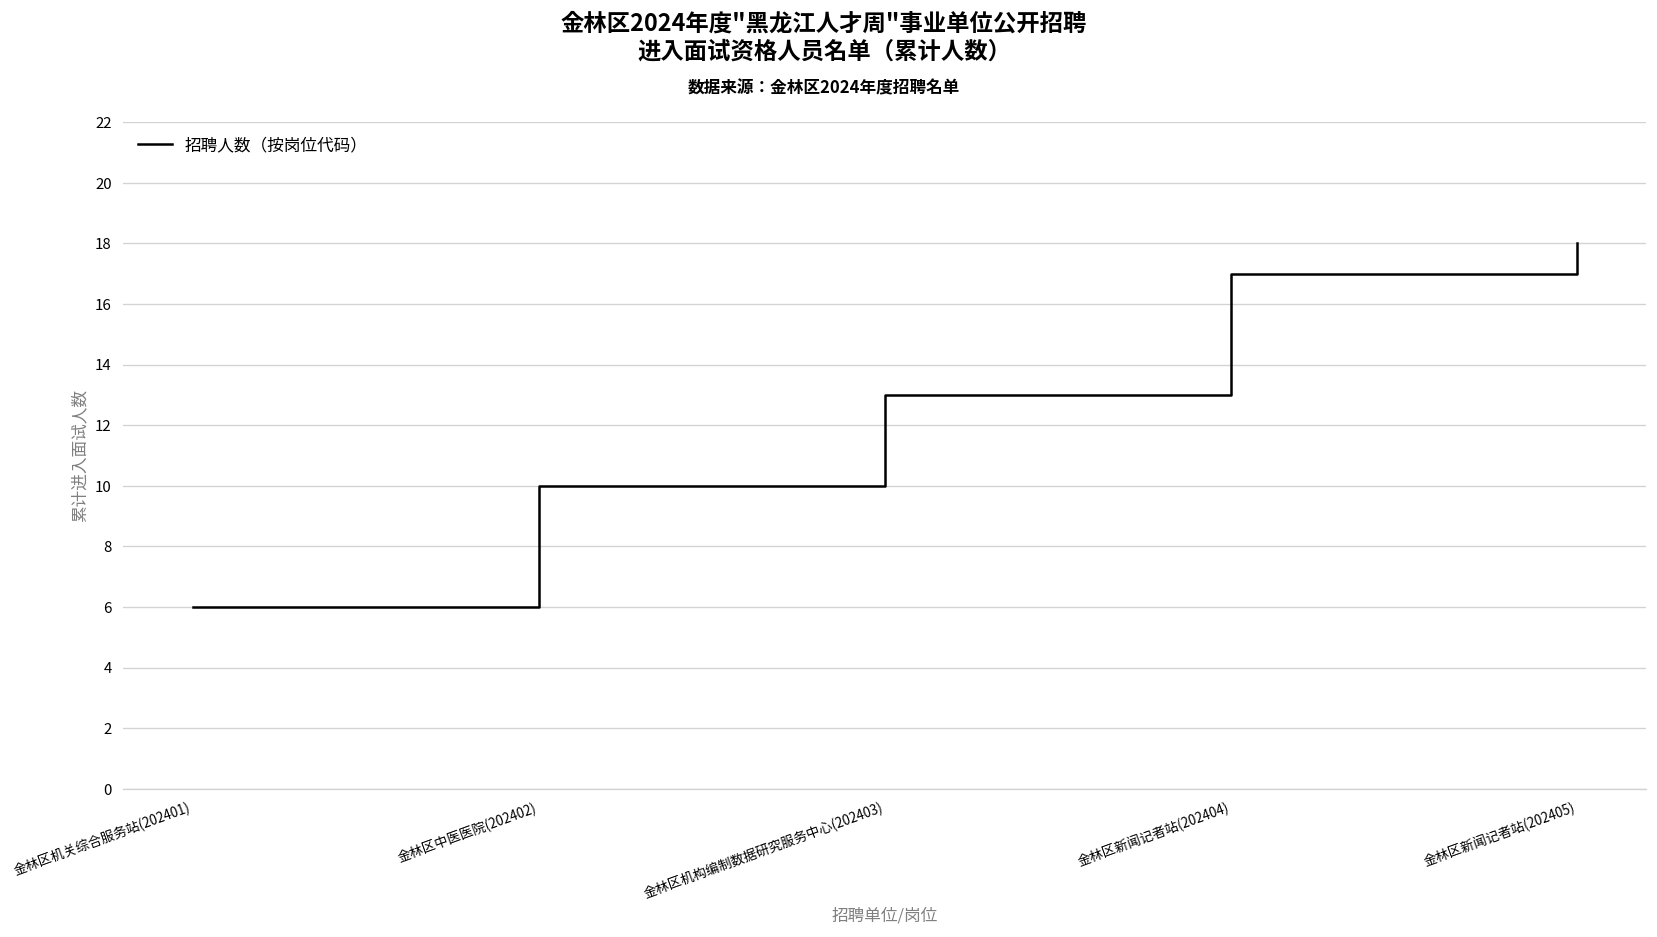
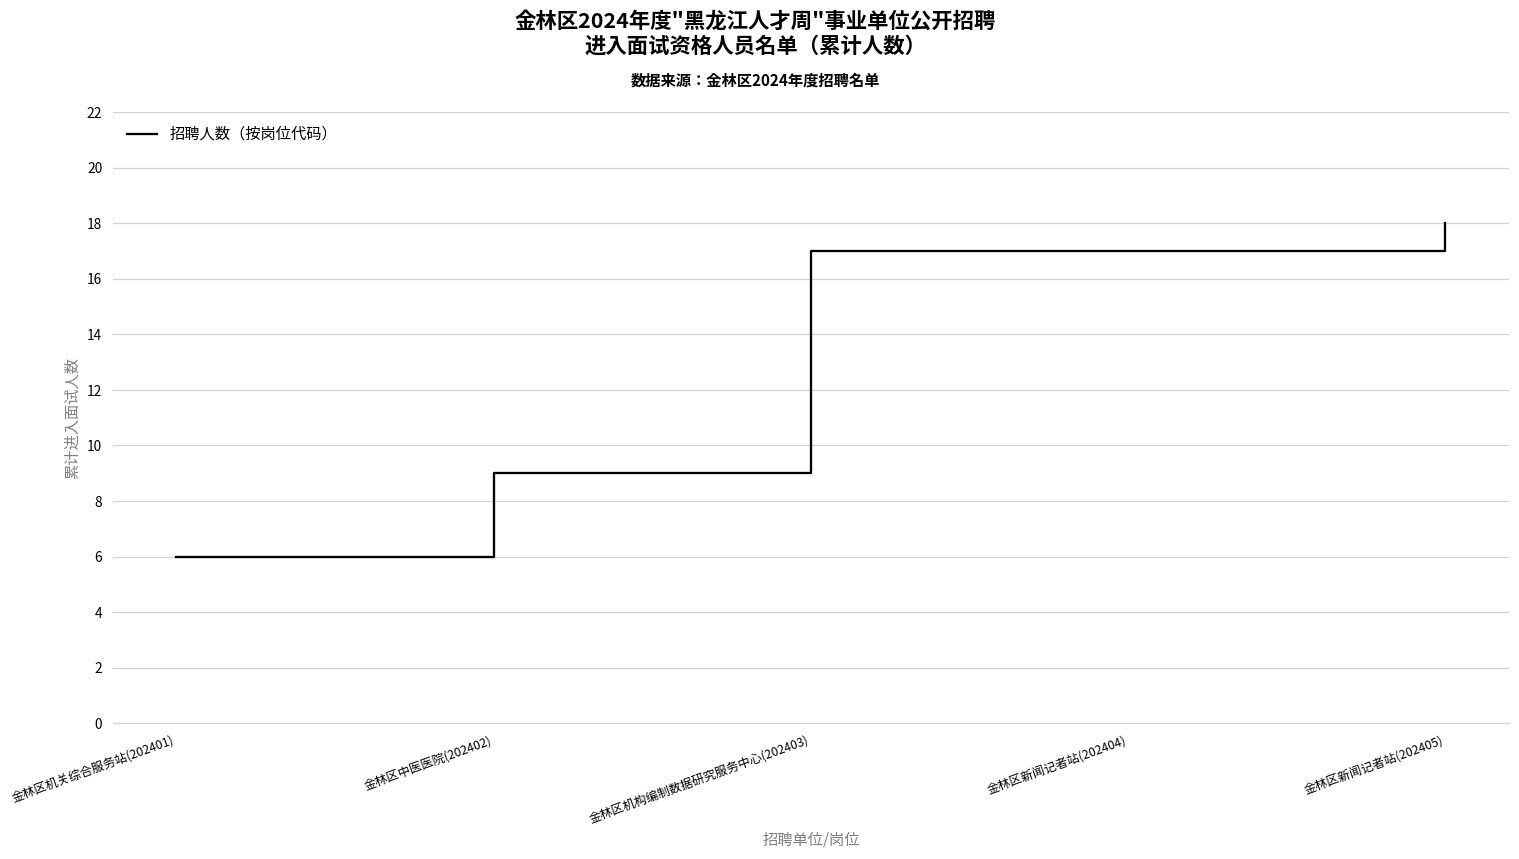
金林区中医医院(202402): 10 -> 9
金林区机构编制数据研究服务中心(202403): 13 -> 17
